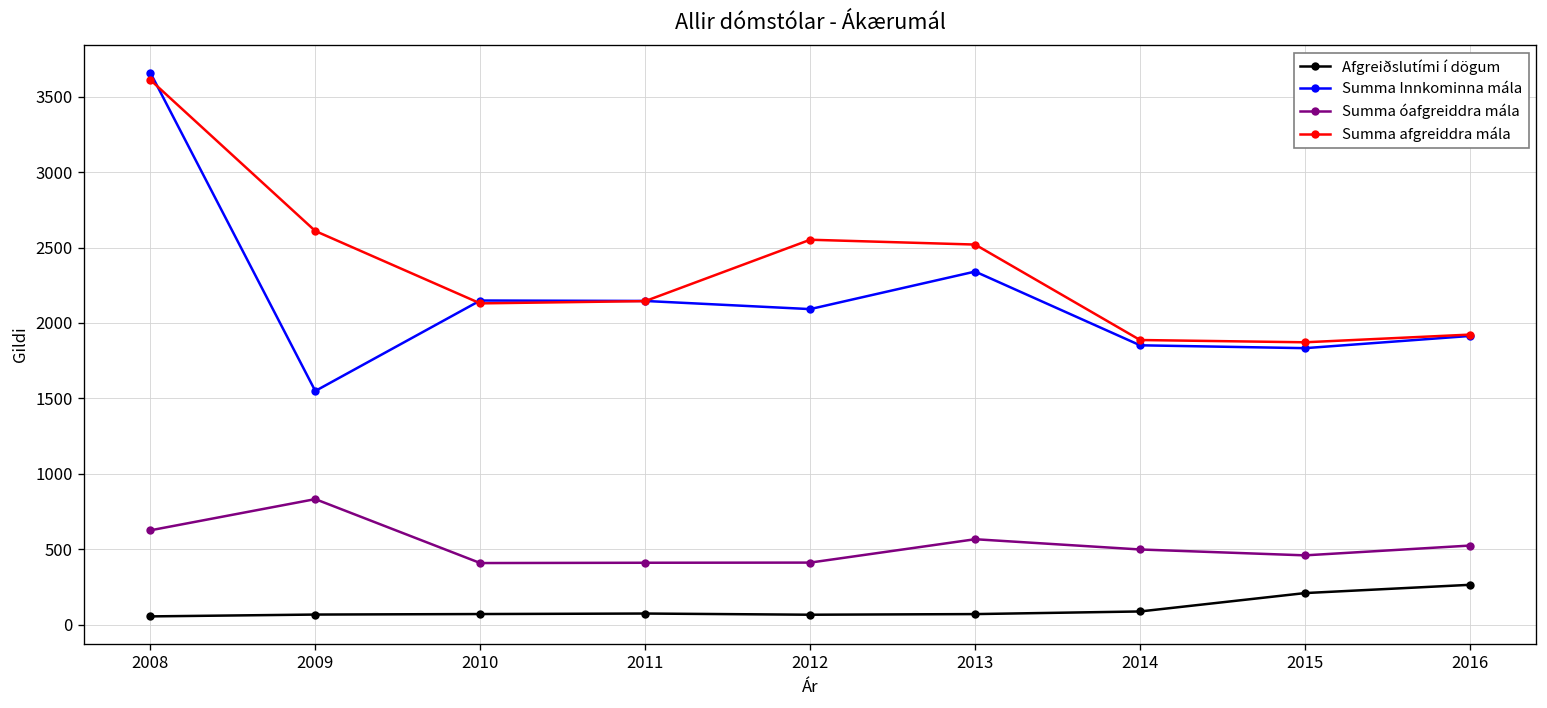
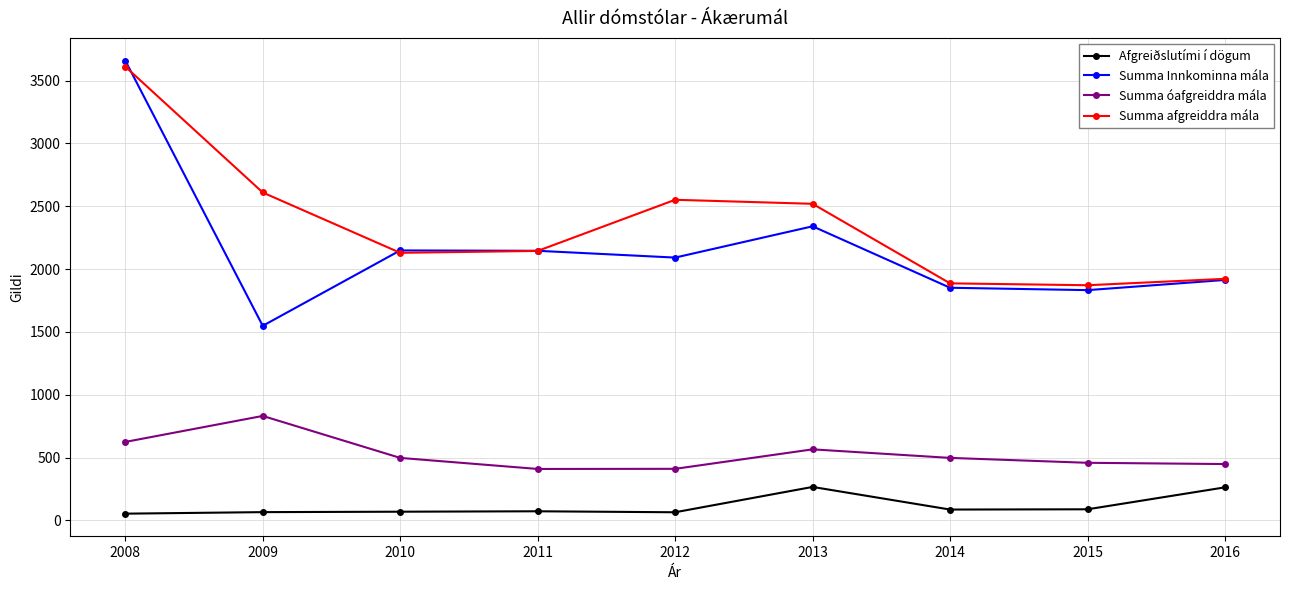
Summa óafgreiddra mála, 2010: 410 -> 500
Afgreiðslutími í dögum, 2013: 70 -> 270
Afgreiðslutími í dögum, 2015: 210 -> 90
Summa óafgreiddra mála, 2016: 520 -> 450
